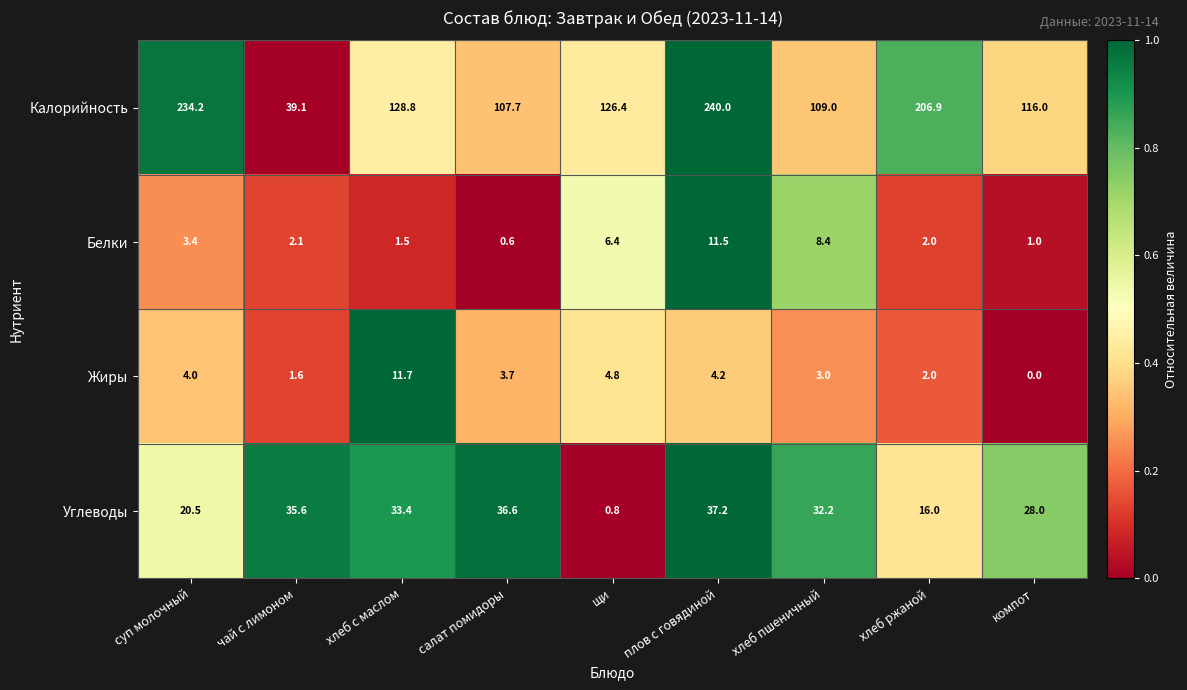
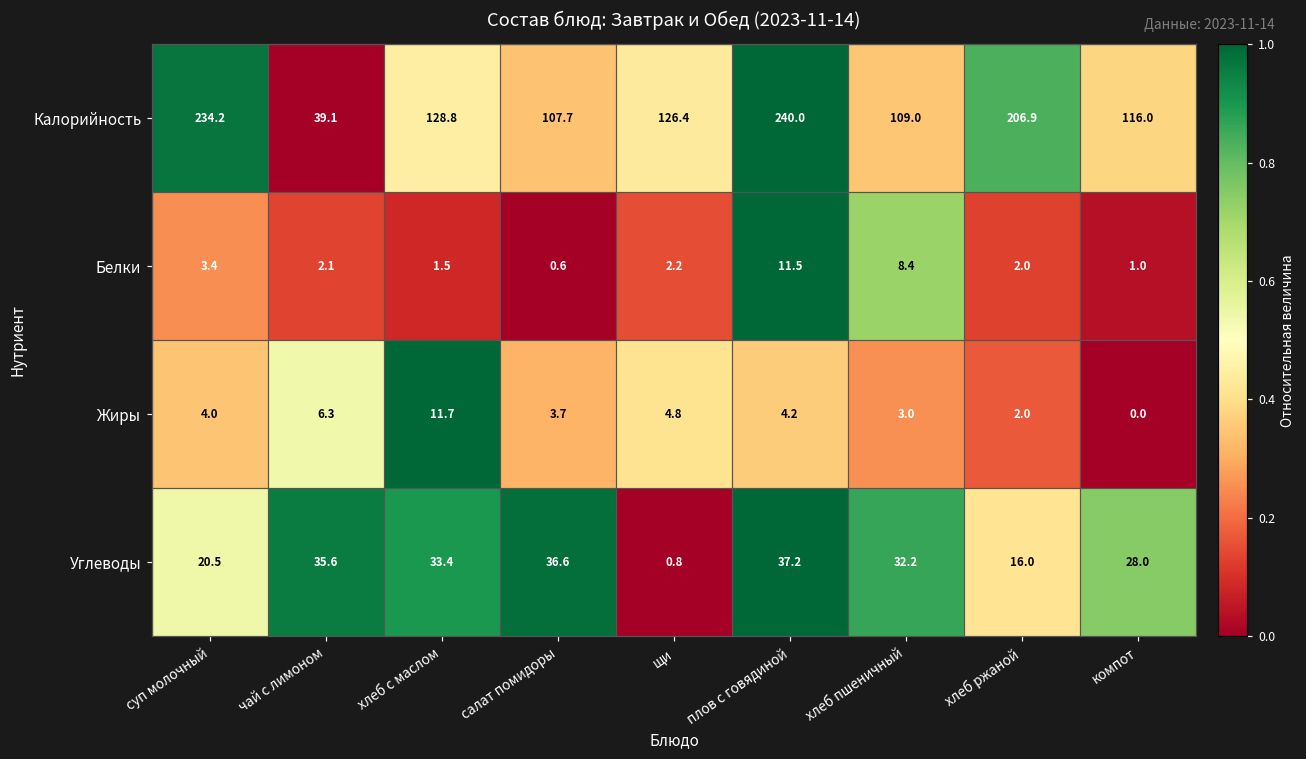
Белки, щи: 6.4 -> 2.2
Жиры, чай с лимоном: 1.6 -> 6.3
